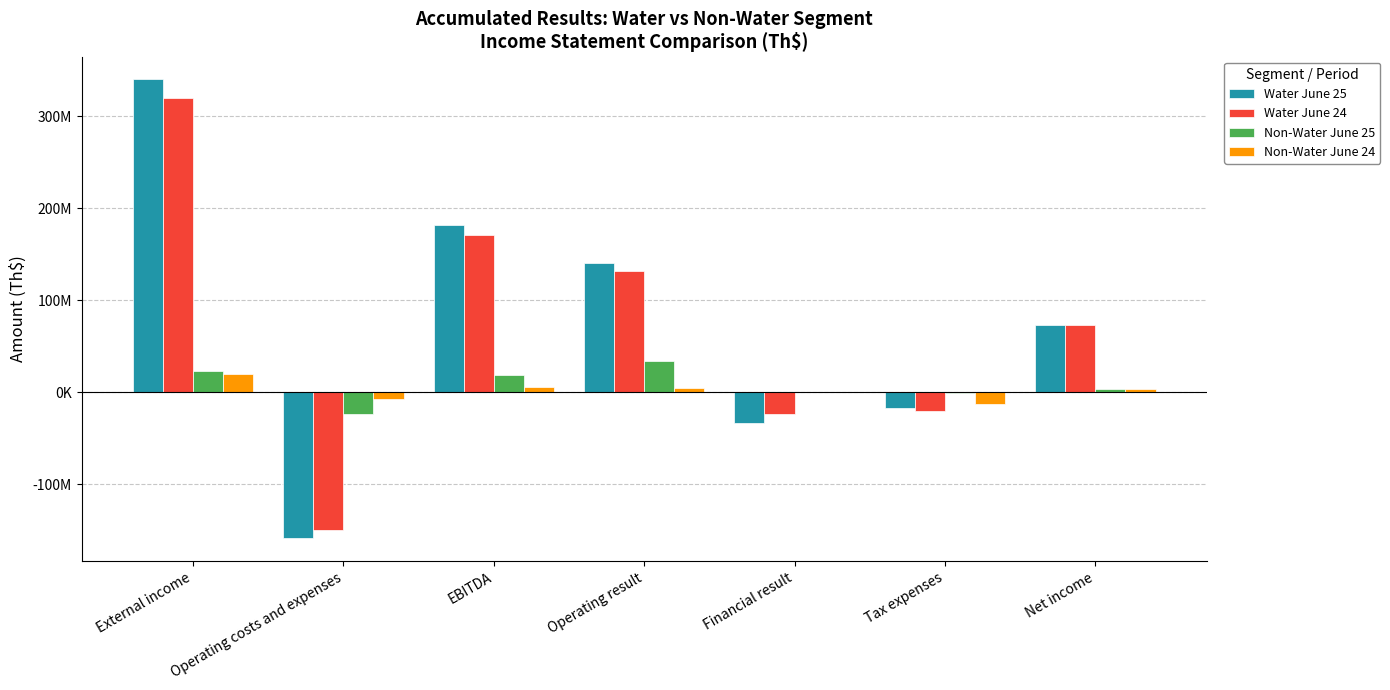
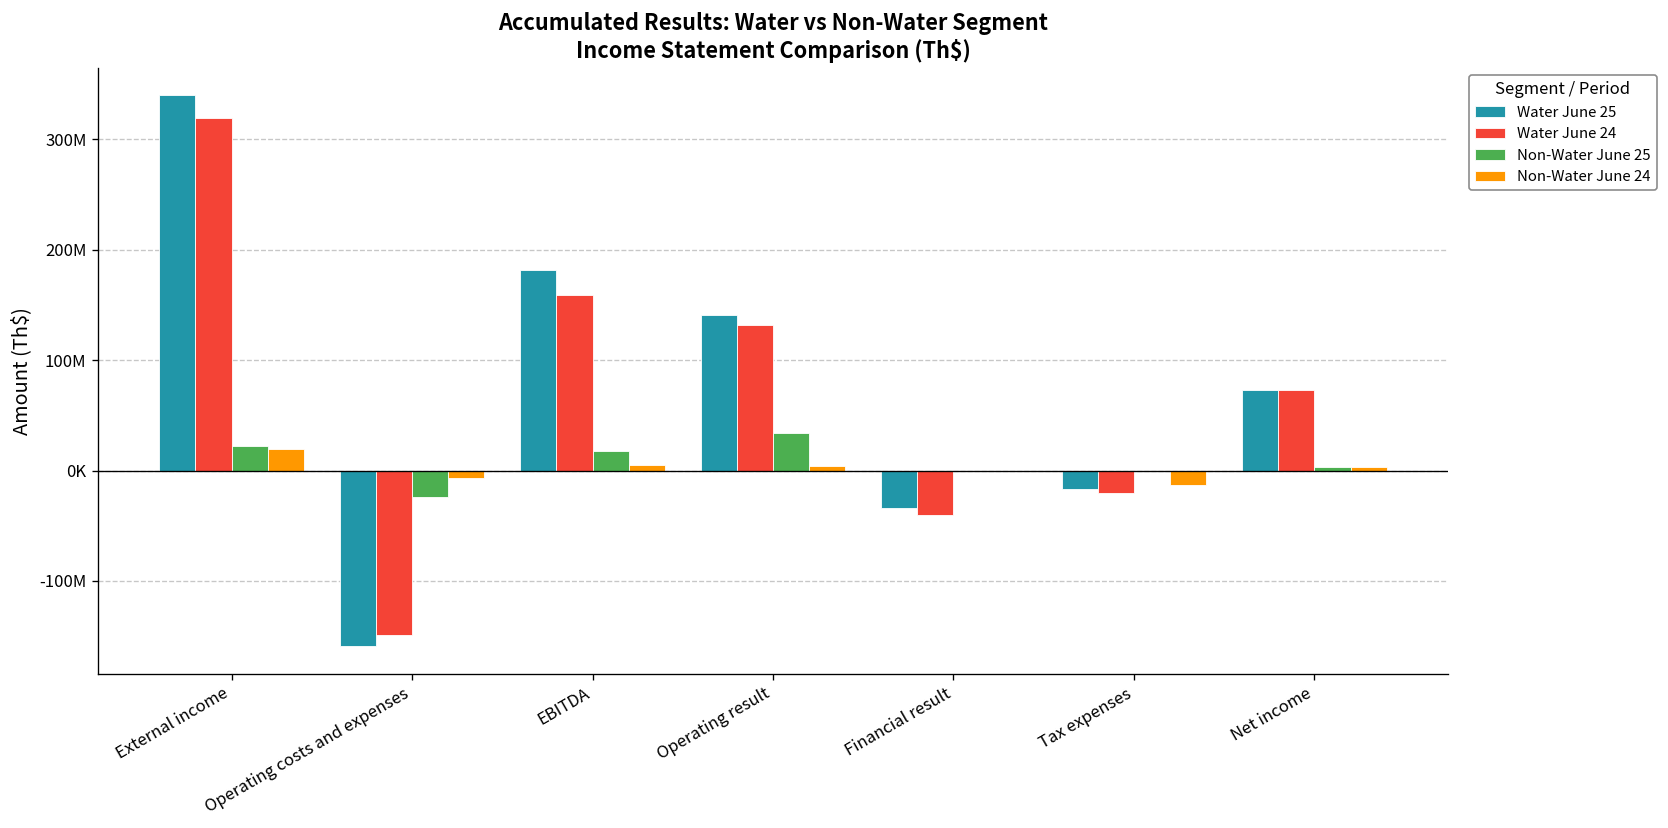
Water June 24, EBITDA: 170000000 -> 160000000
Water June 24, Financial result: -20000000 -> -40000000
